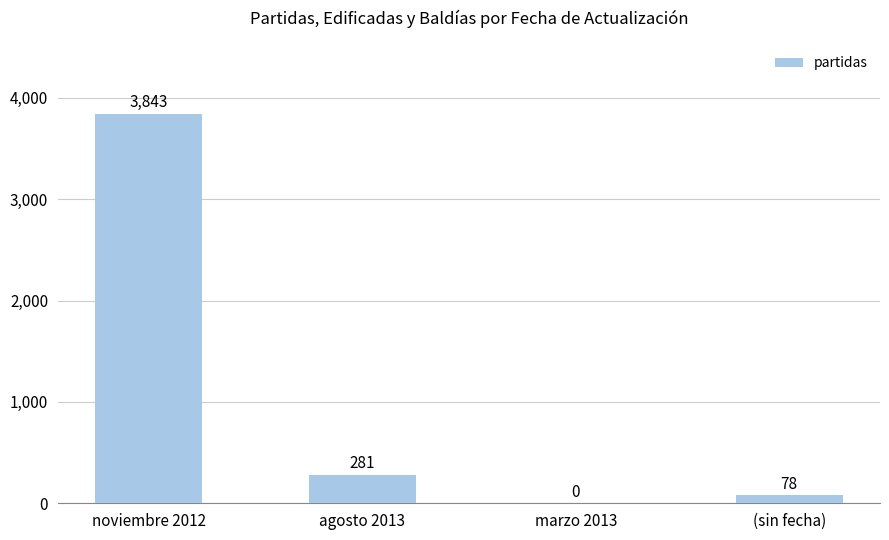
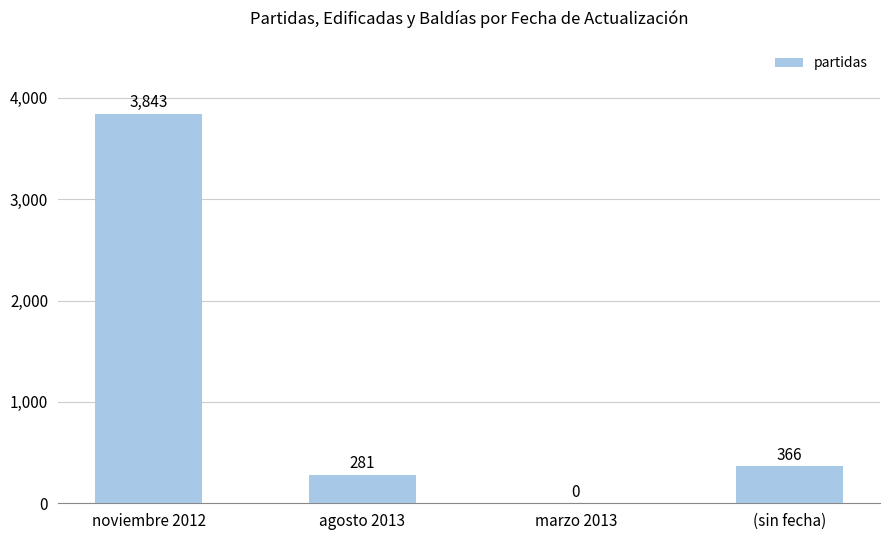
(sin fecha): 78 -> 366
